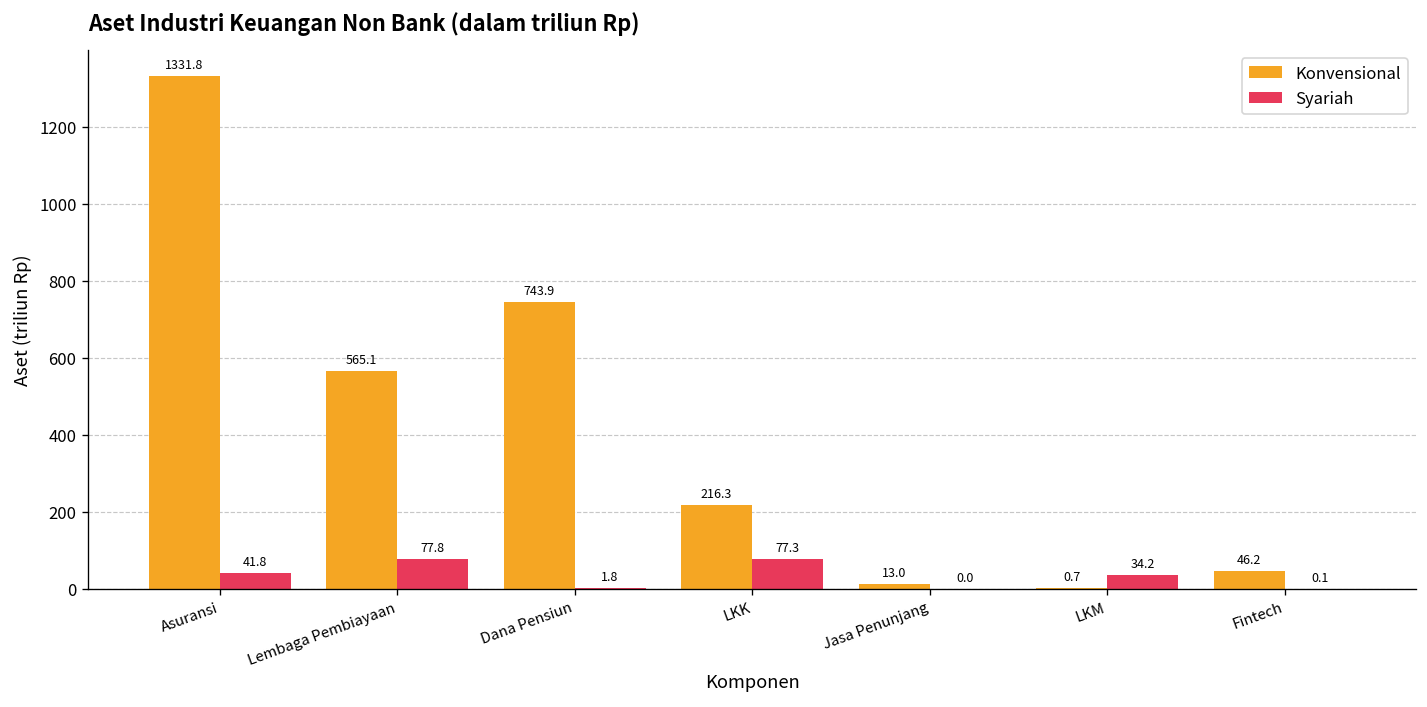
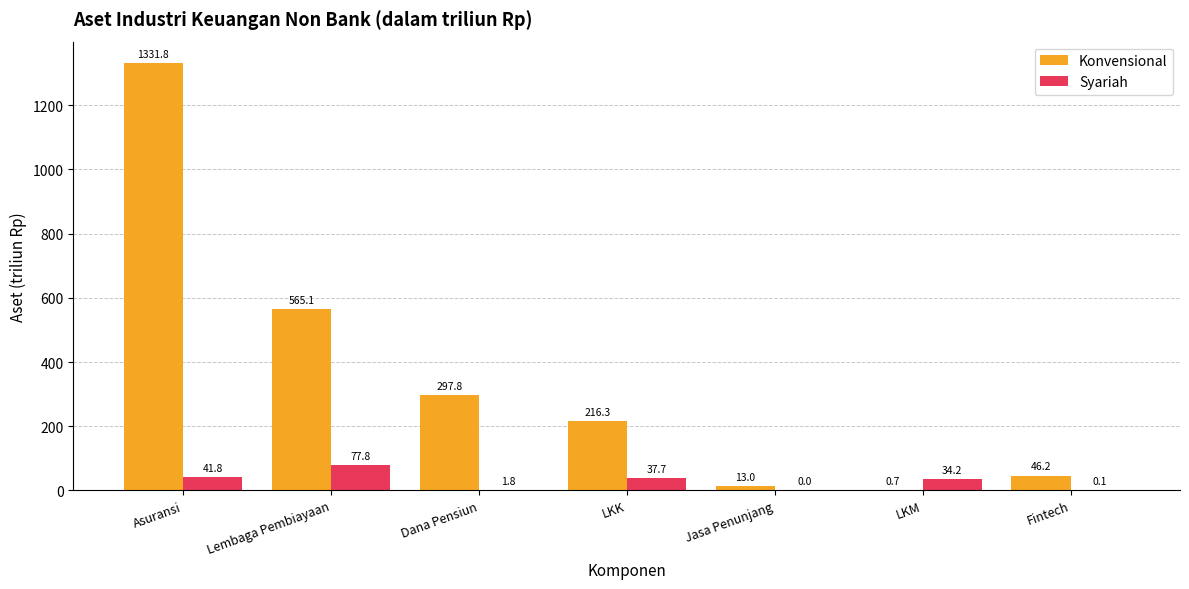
Konvensional, Dana Pensiun: 743.9 -> 297.8
Syariah, LKK: 77.3 -> 37.7
